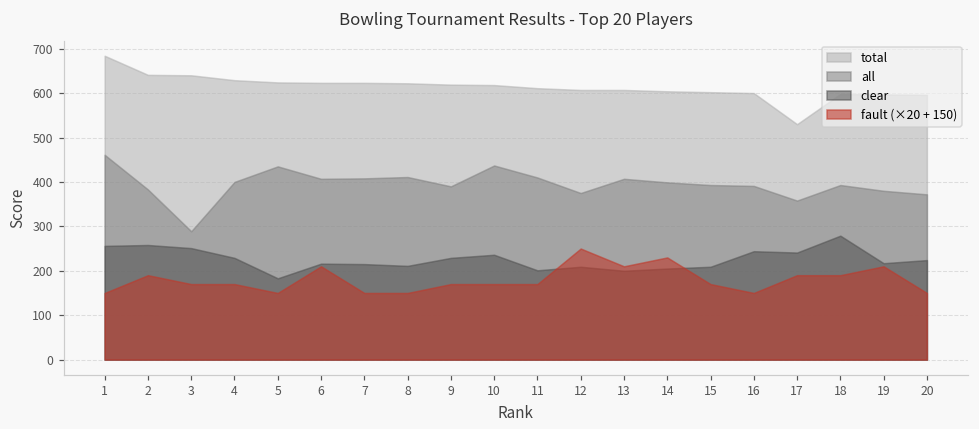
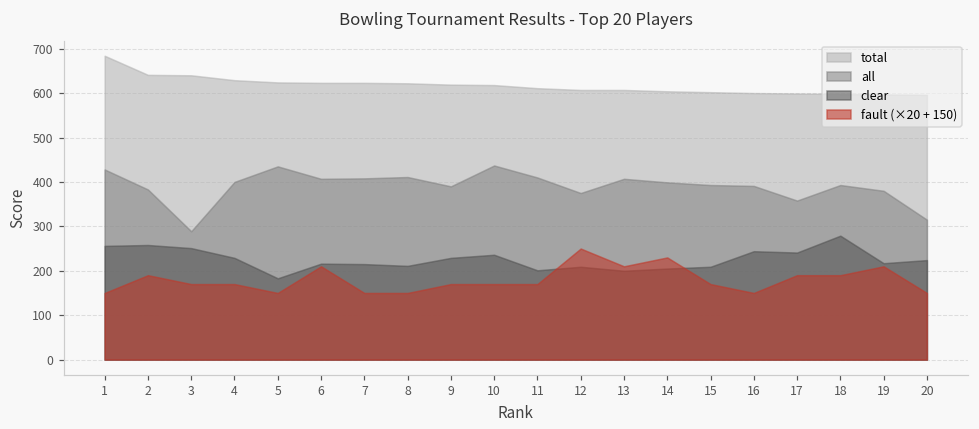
all, 1: 460 -> 430
total, 17: 530 -> 600
all, 20: 370 -> 320
